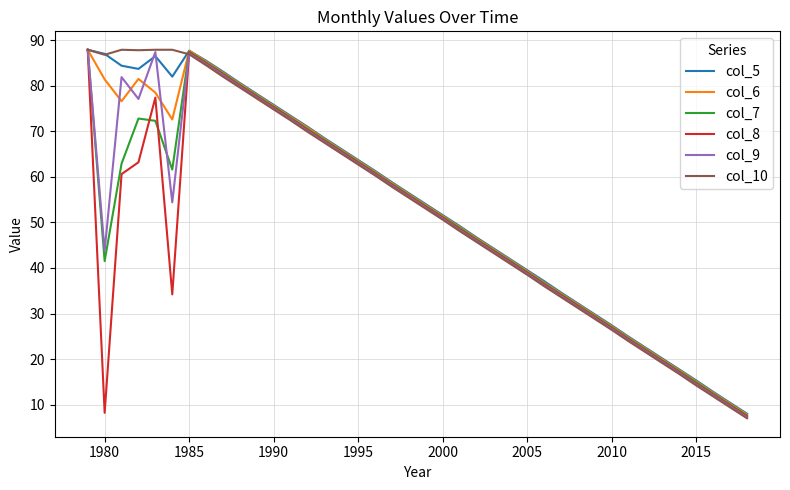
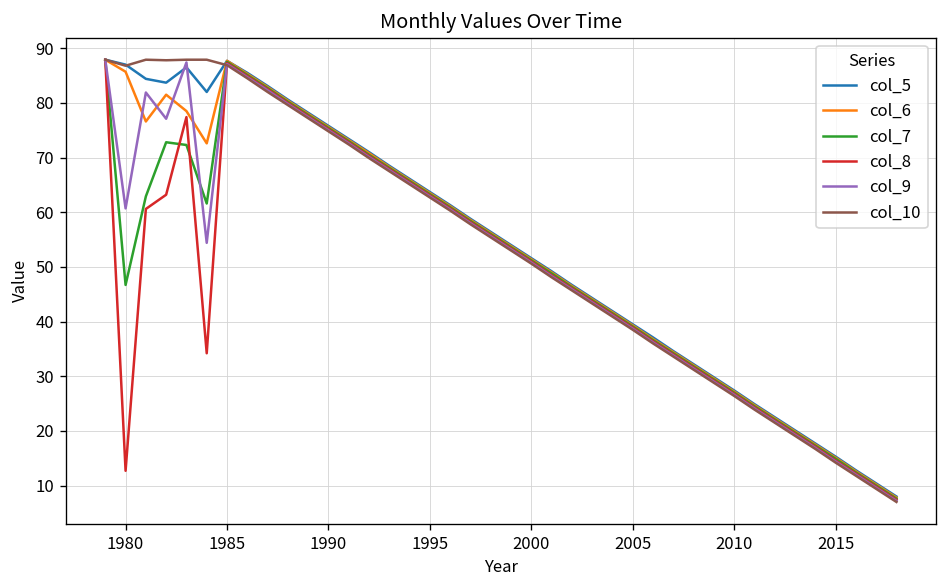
col_6, 1980: 81 -> 86
col_7, 1980: 42 -> 47
col_8, 1980: 8 -> 13
col_9, 1980: 44 -> 61
